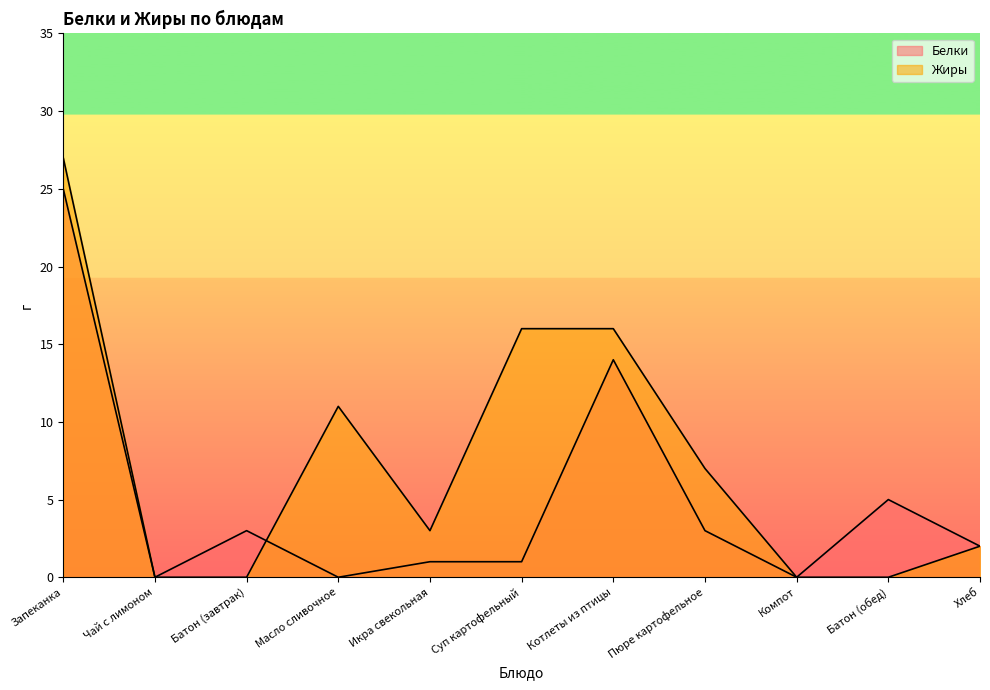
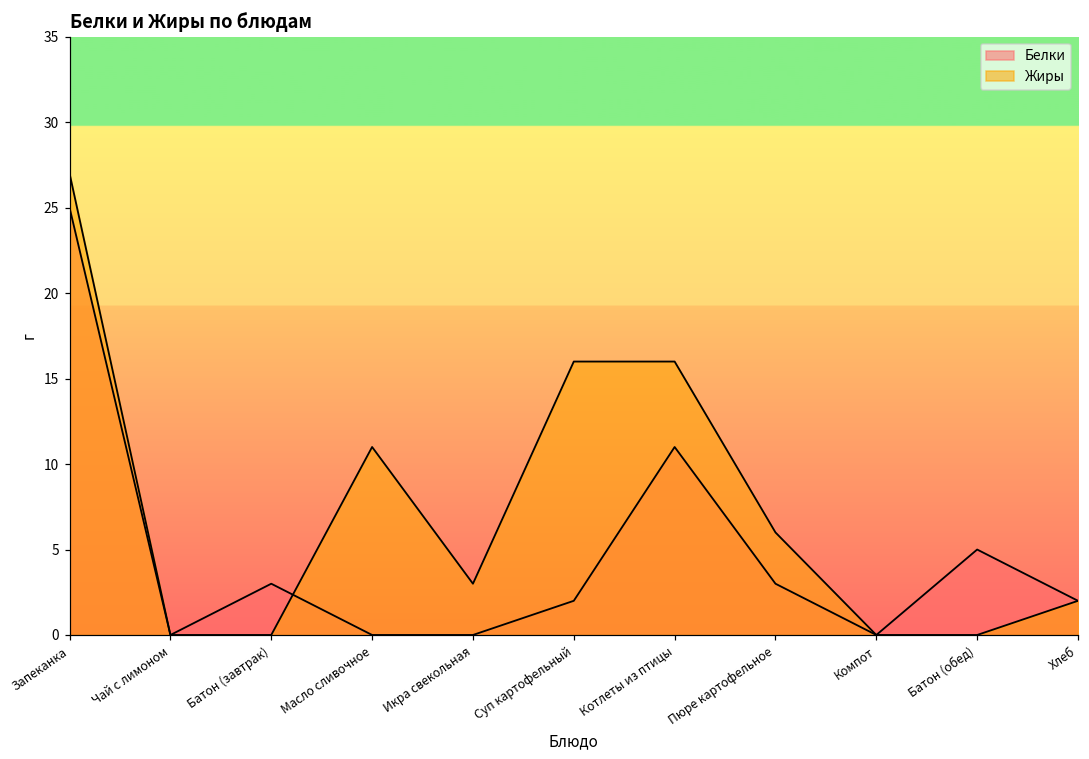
Белки, Икра свекольная: 1 -> 0
Белки, Суп картофельный: 1 -> 2
Белки, Котлеты из птицы: 14 -> 11
Жиры, Пюре картофельное: 7 -> 6
